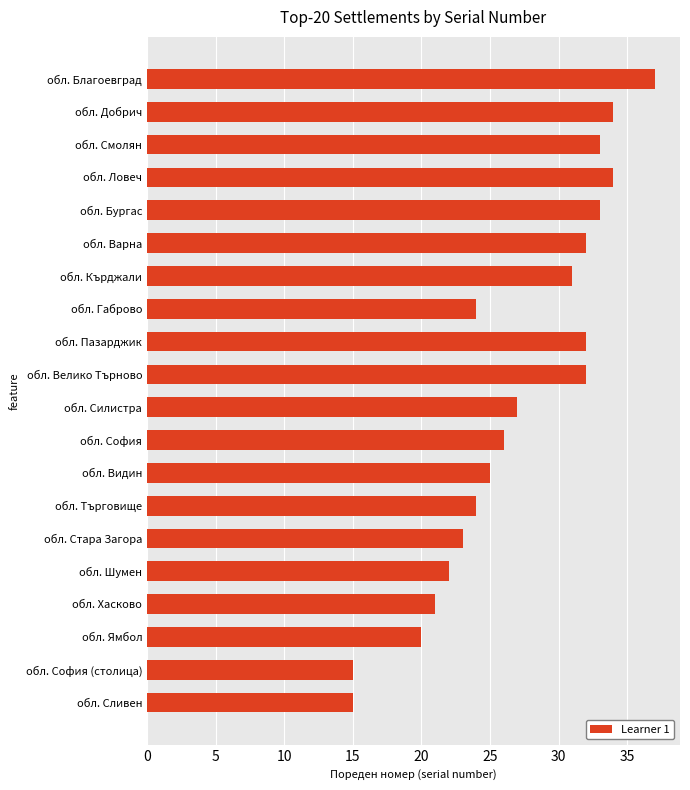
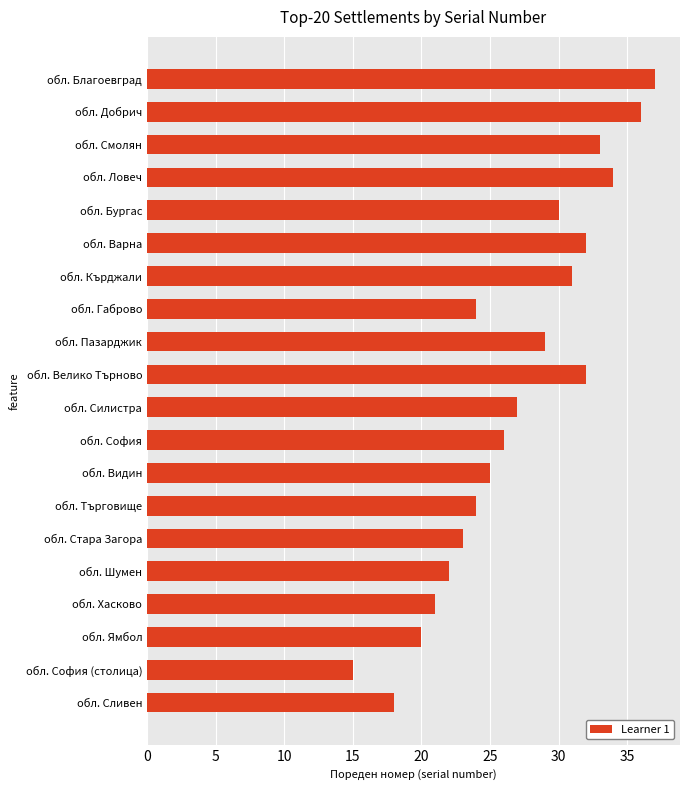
обл. Добрич: 34 -> 36
обл. Бургас: 33 -> 30
обл. Пазарджик: 32 -> 29
обл. Сливен: 15 -> 18
